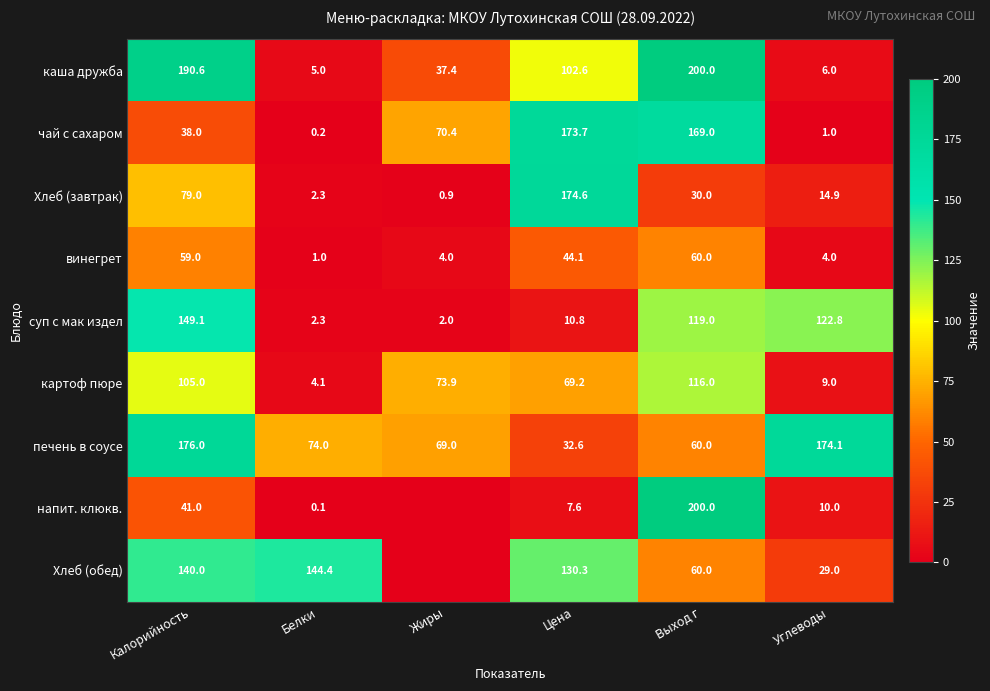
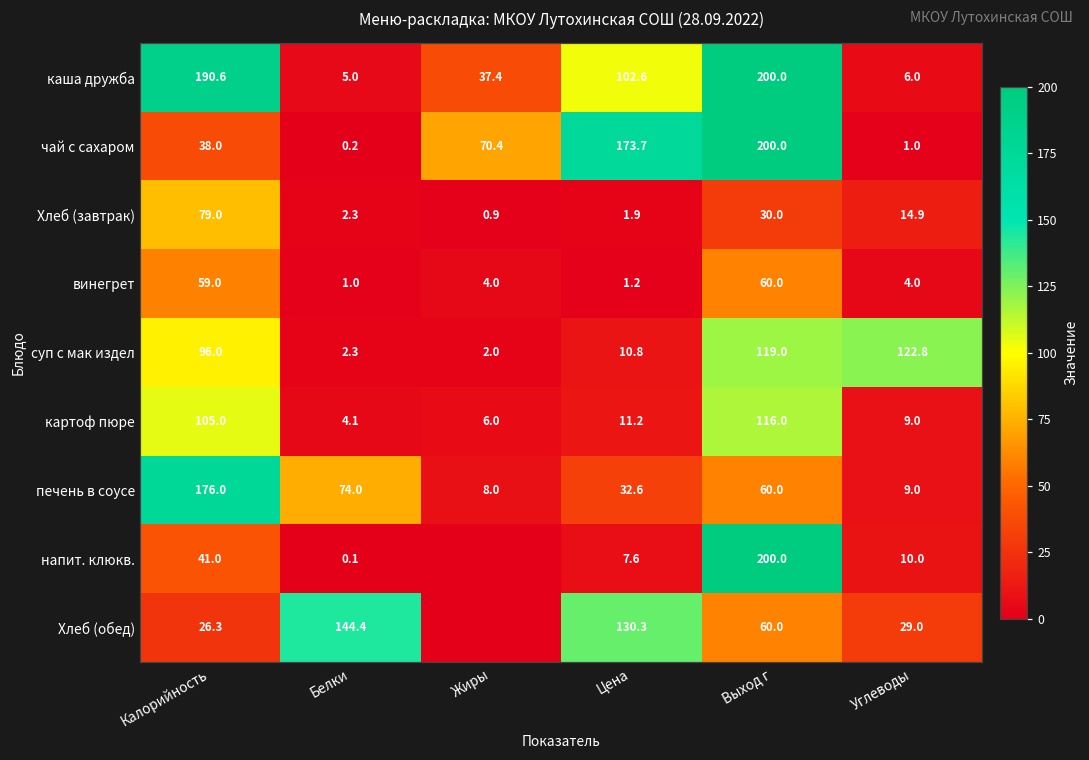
чай с сахаром, Выход г: 169.0 -> 200.0
Хлеб (завтрак), Цена: 174.6 -> 1.9
винегрет, Цена: 44.1 -> 1.2
суп с мак издел, Калорийность: 149.1 -> 96.0
картоф пюре, Жиры: 73.9 -> 6.0
картоф пюре, Цена: 69.2 -> 11.2
печень в соусе, Жиры: 69.0 -> 8.0
печень в соусе, Углеводы: 174.1 -> 9.0
Хлеб (обед), Калорийность: 140.0 -> 26.3
